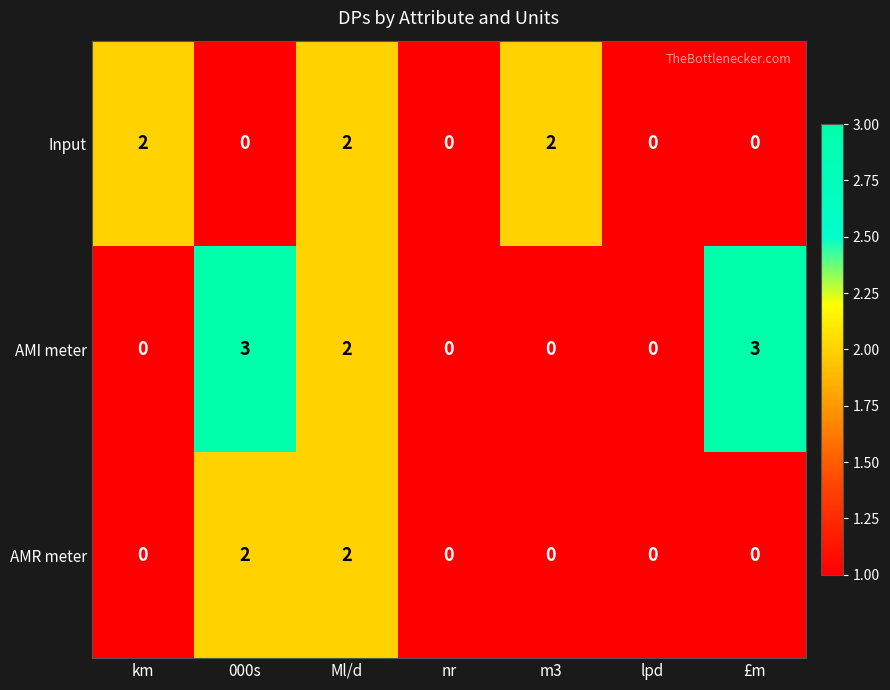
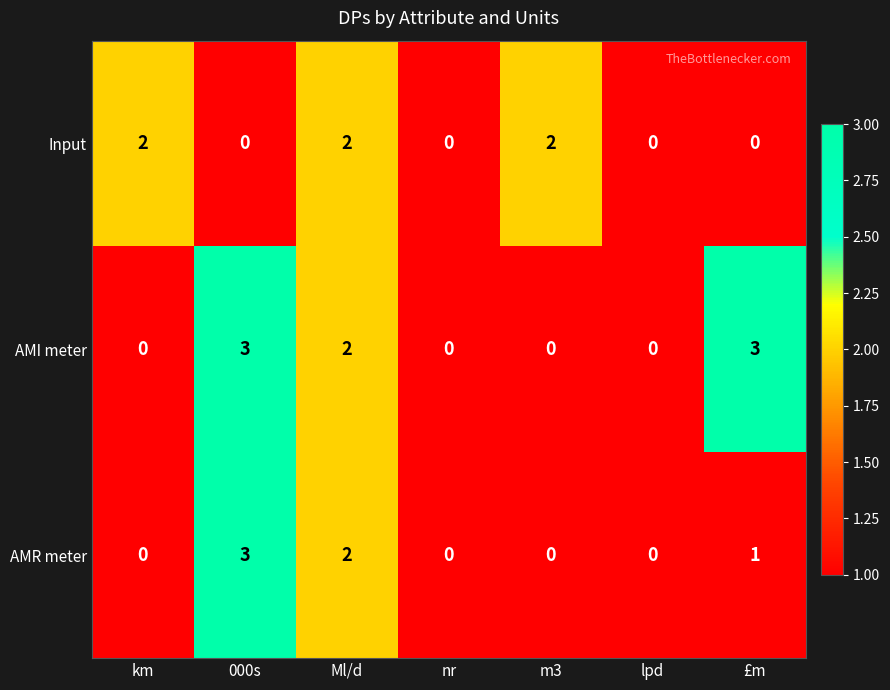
AMR meter, 000s: 2 -> 3
AMR meter, £m: 0 -> 1
